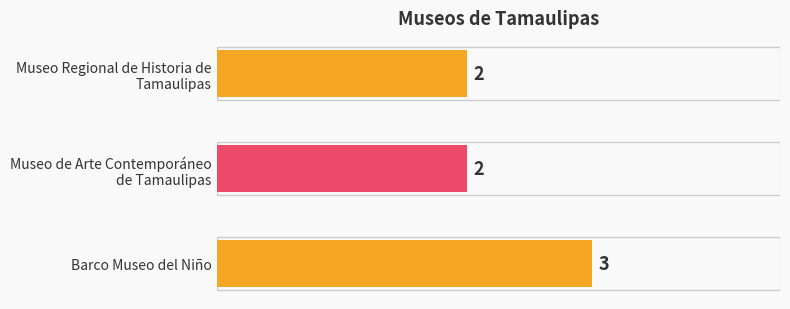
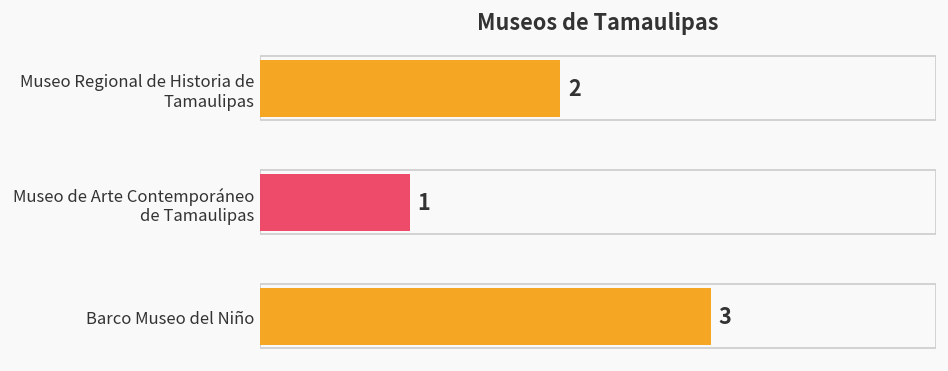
Museo de Arte Contemporáneo de Tamaulipas: 2 -> 1
